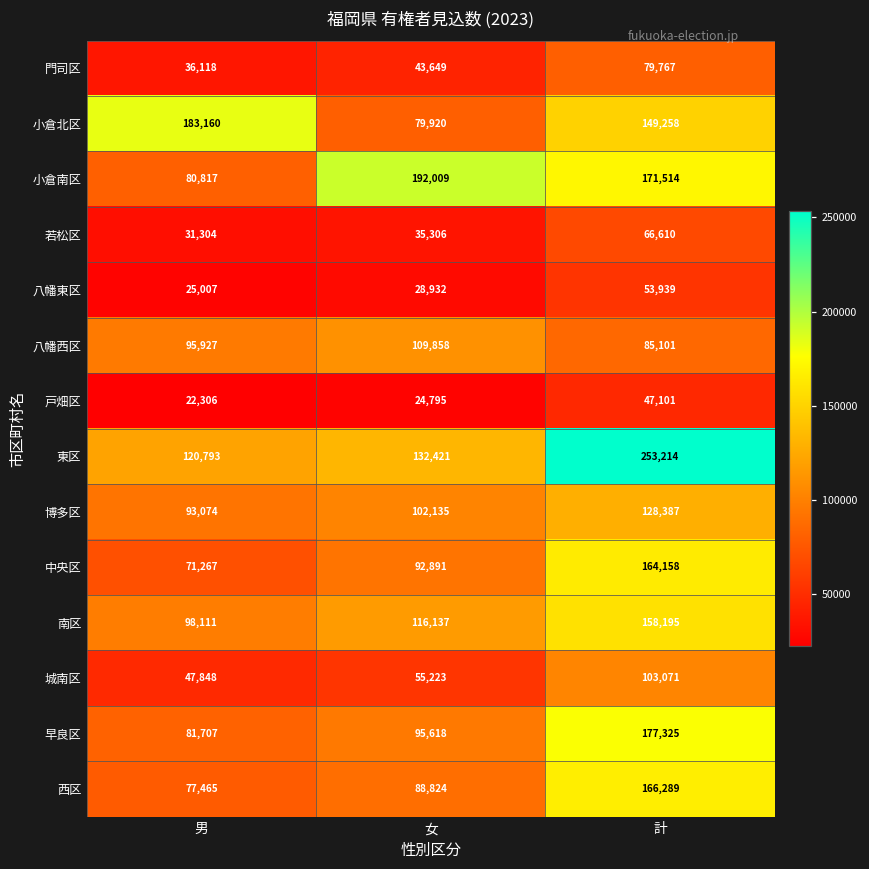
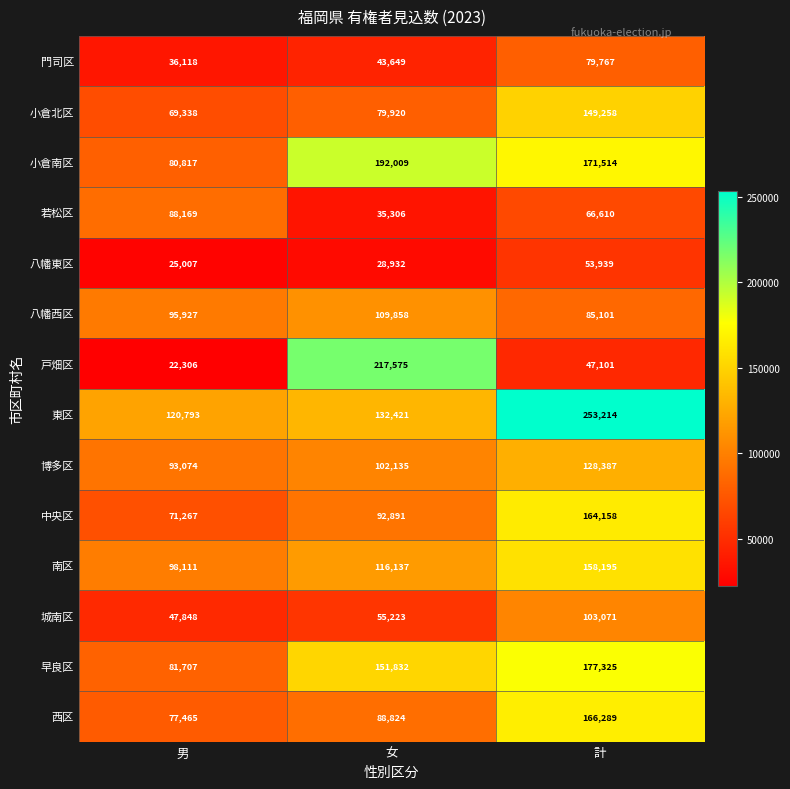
小倉北区, 男: 183,160 -> 69,338
若松区, 男: 31,304 -> 88,169
戸畑区, 女: 24,795 -> 217,575
早良区, 女: 95,618 -> 151,832
